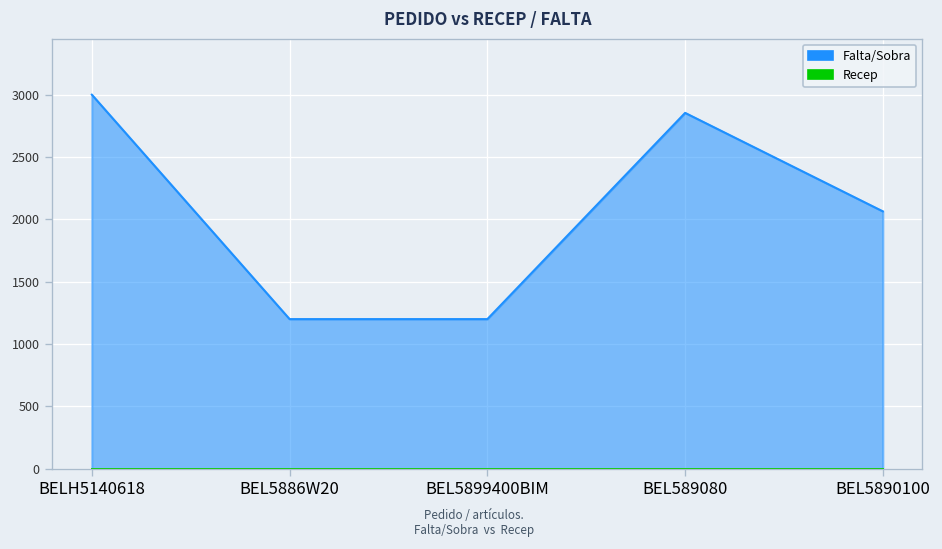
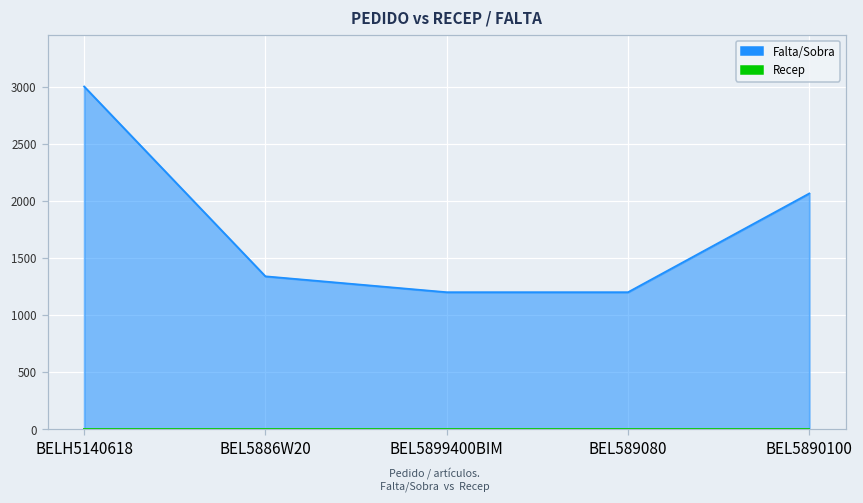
Falta/Sobra, BEL5886W20: 1200 -> 1340
Falta/Sobra, BEL589080: 2850 -> 1200
